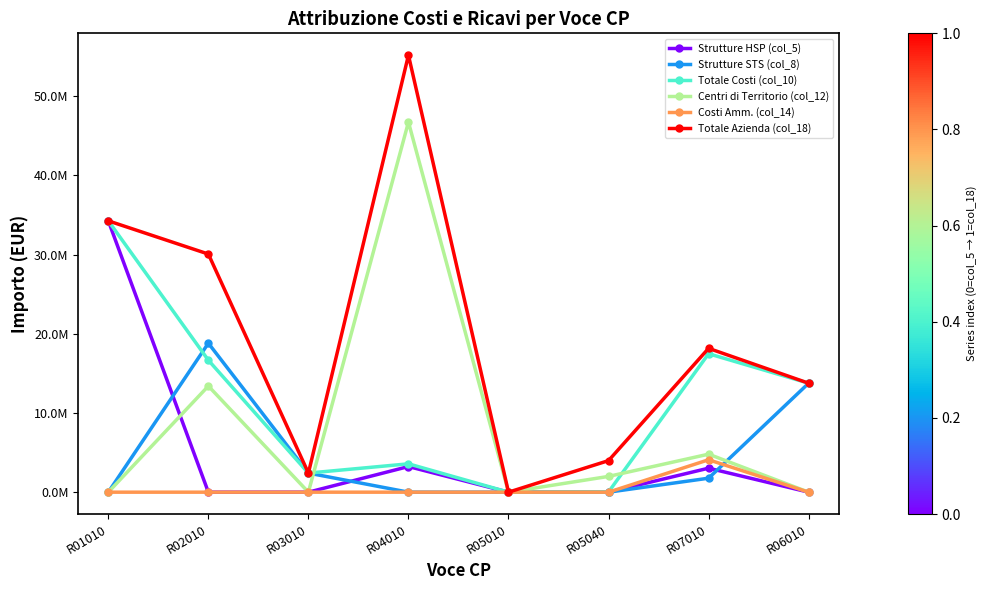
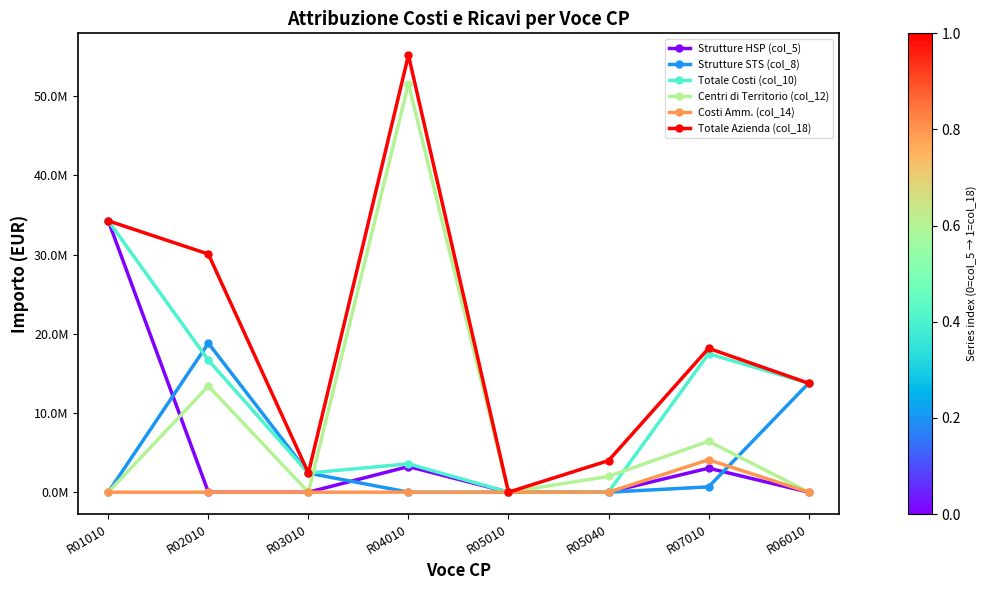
Centri di Territorio (col_12), R04010: 47000000 -> 52000000
Strutture STS (col_8), R07010: 2000000 -> 1000000
Centri di Territorio (col_12), R07010: 5000000 -> 6000000
